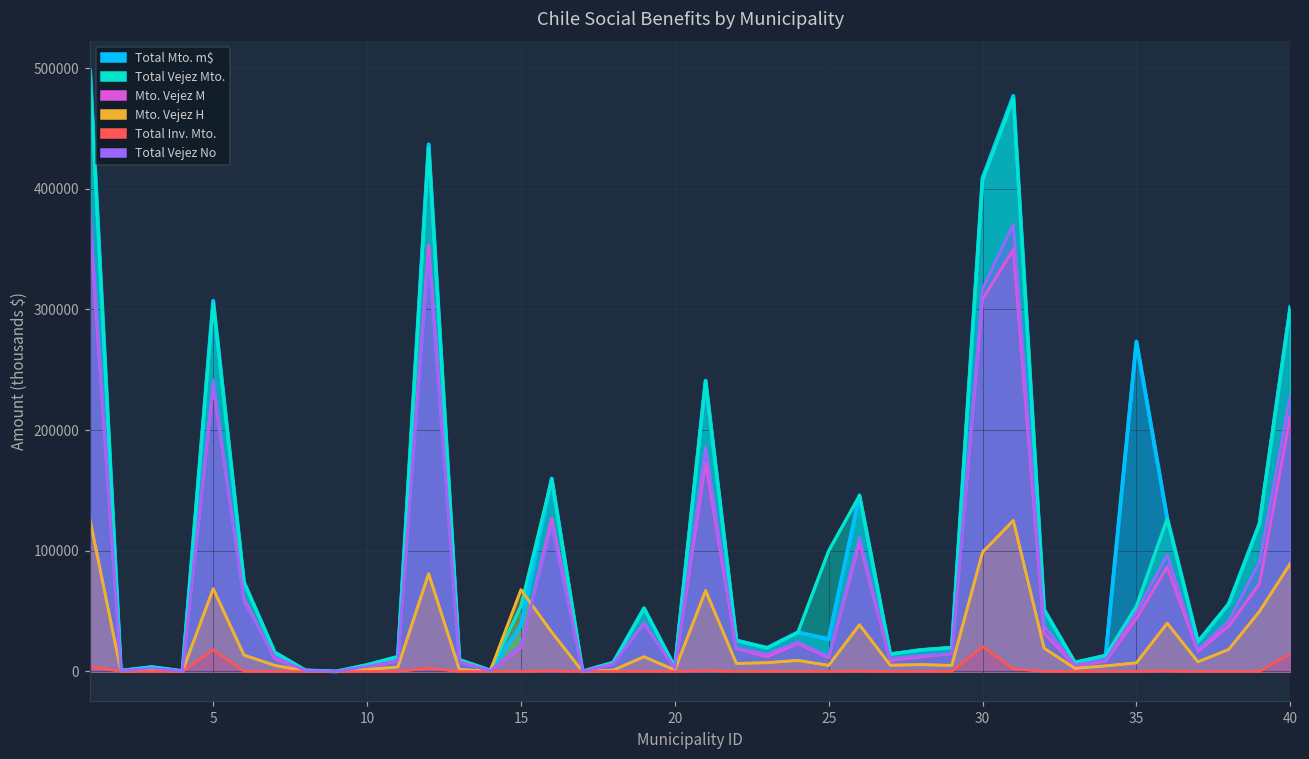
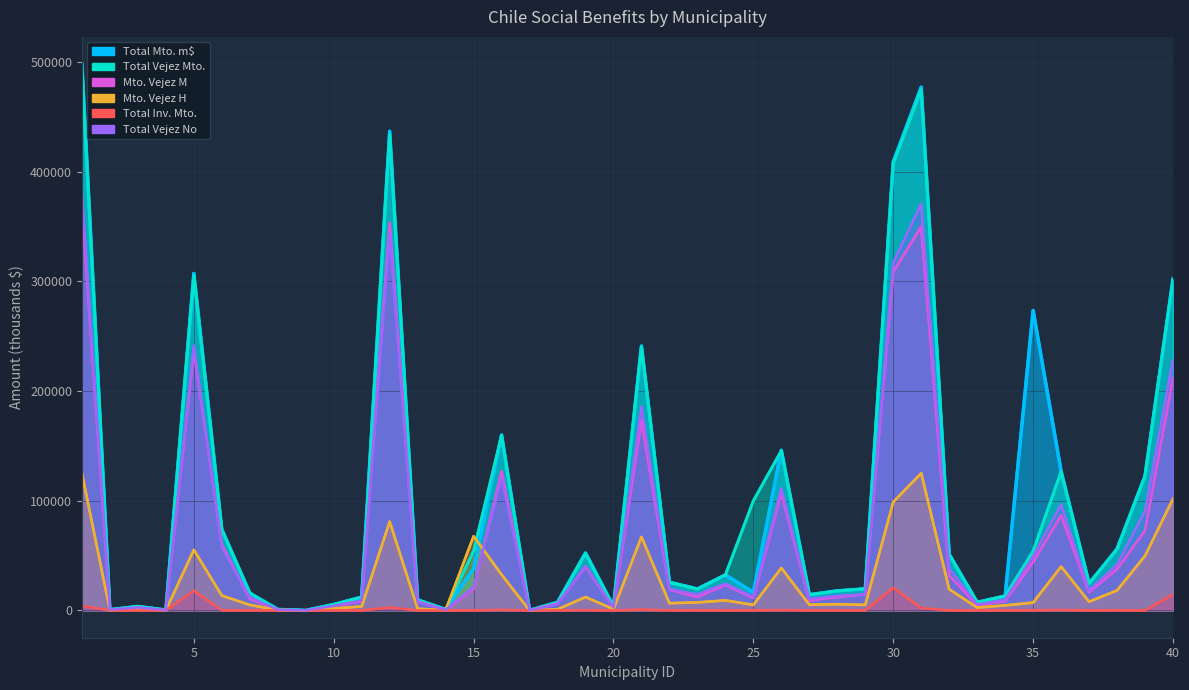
Mto. Vejez H, 5: 69000 -> 55000
Total Mto. m$, 25: 27000 -> 16000
Mto. Vejez H, 40: 89000 -> 102000
